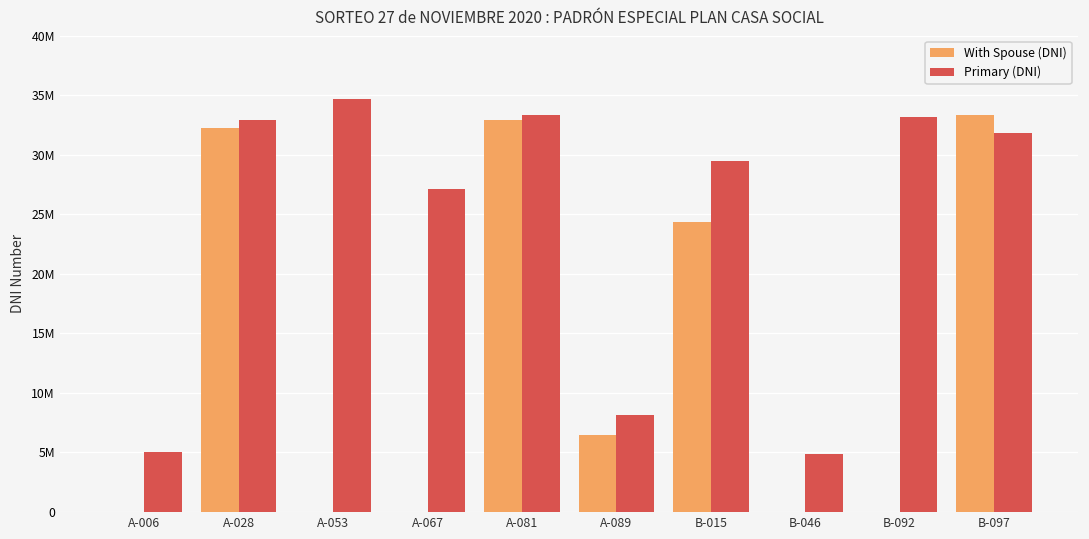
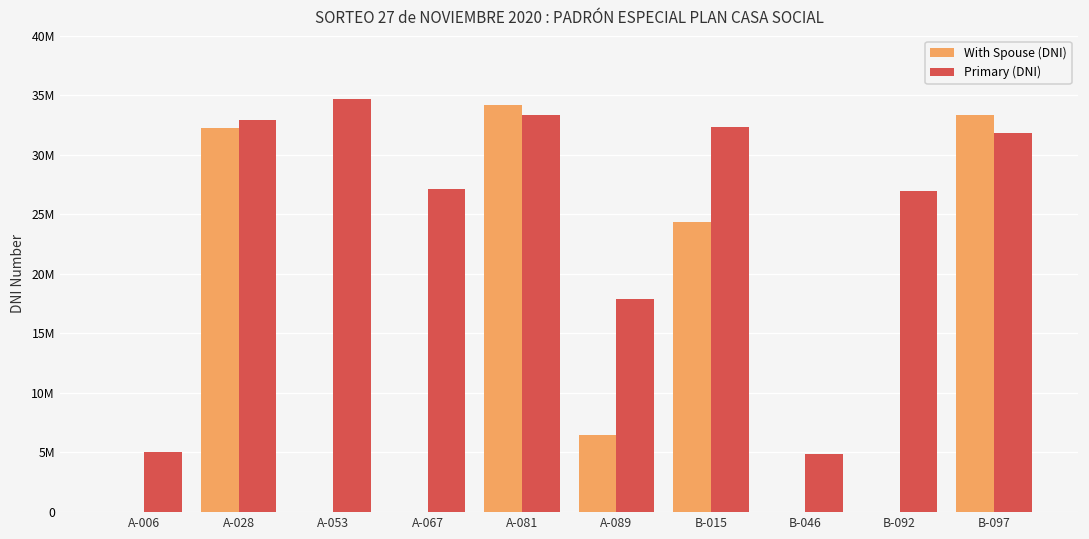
With Spouse (DNI), A-081: 32900000 -> 34200000
Primary (DNI), A-089: 8100000 -> 17900000
Primary (DNI), B-015: 29500000 -> 32300000
Primary (DNI), B-092: 33100000 -> 26900000
